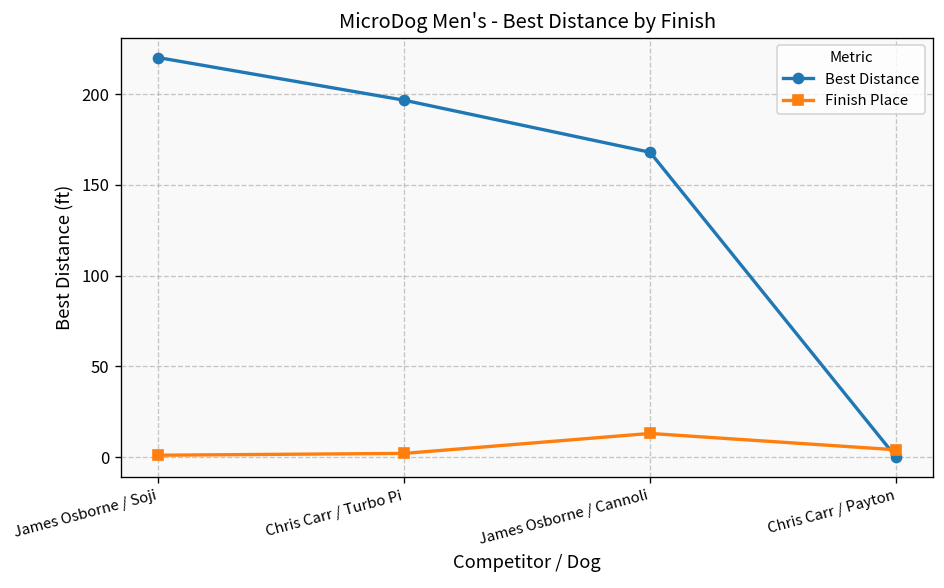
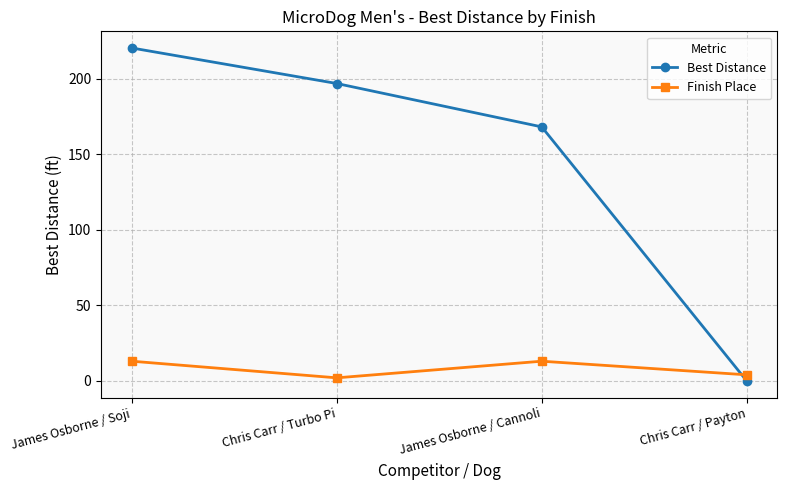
Finish Place, James Osborne / Soji: 1 -> 13
